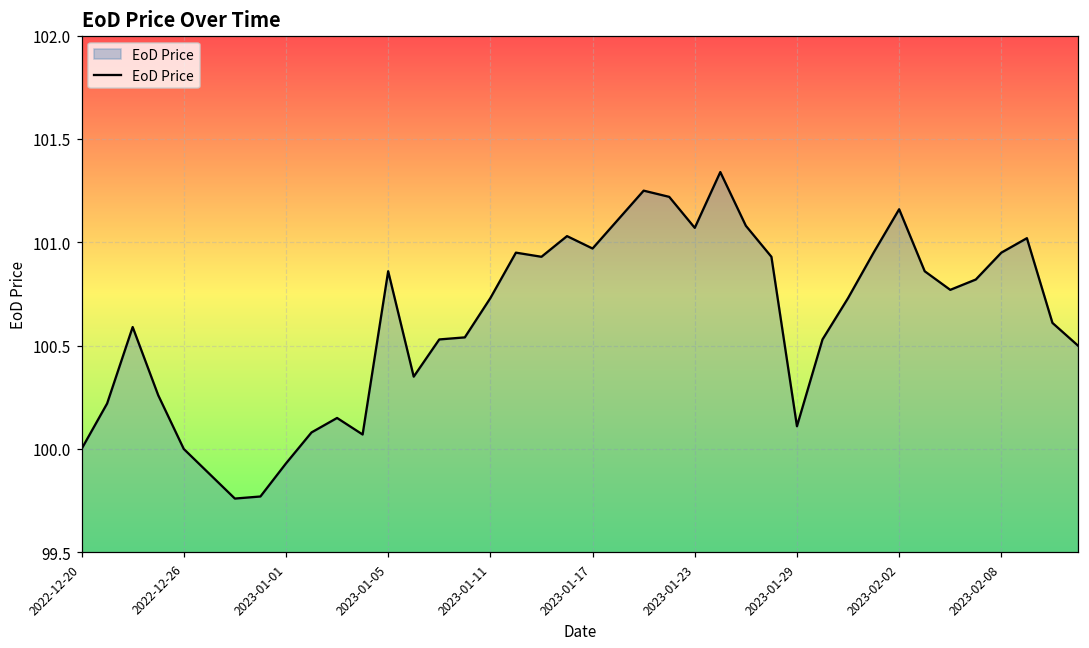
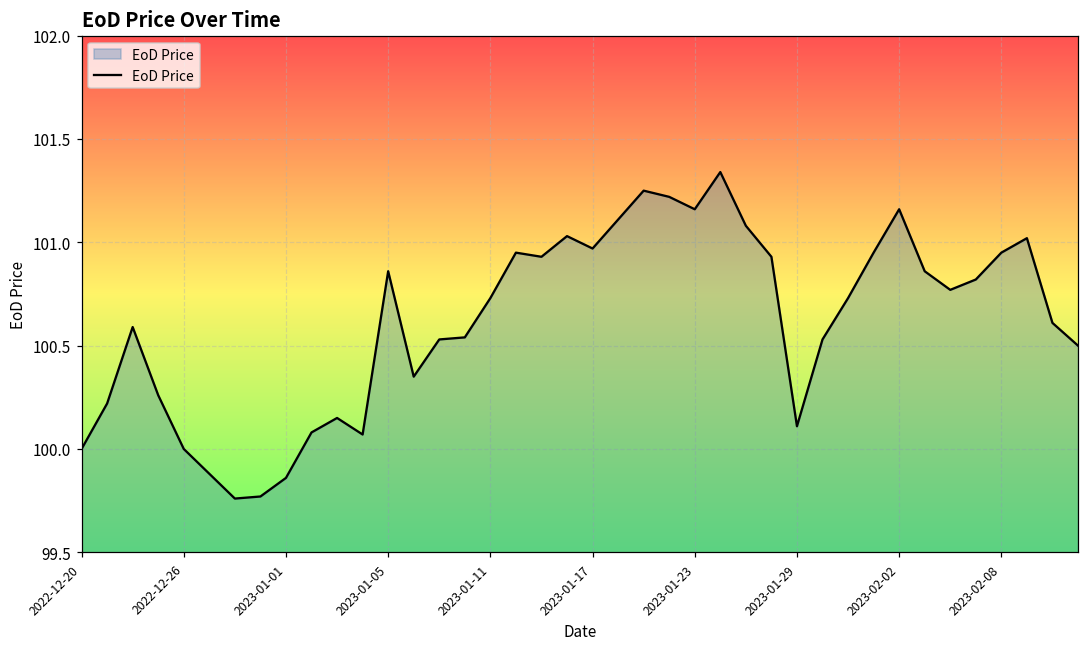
2023-01-01: 99.93 -> 99.86
2023-01-23: 101.07 -> 101.16
